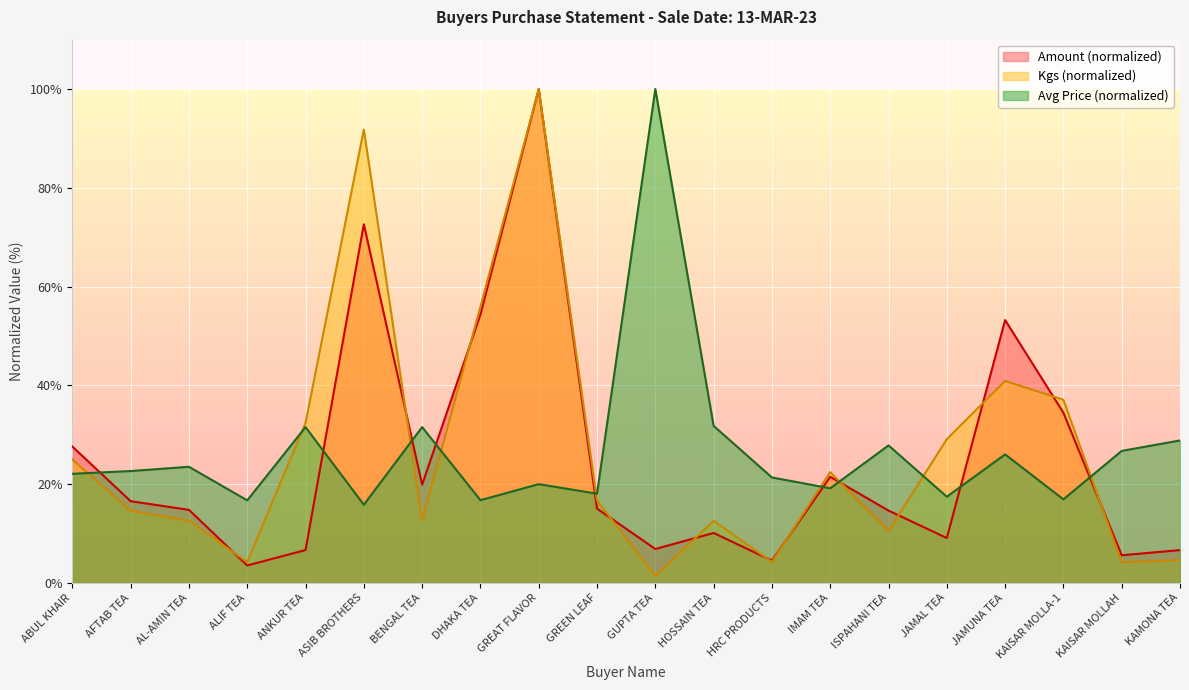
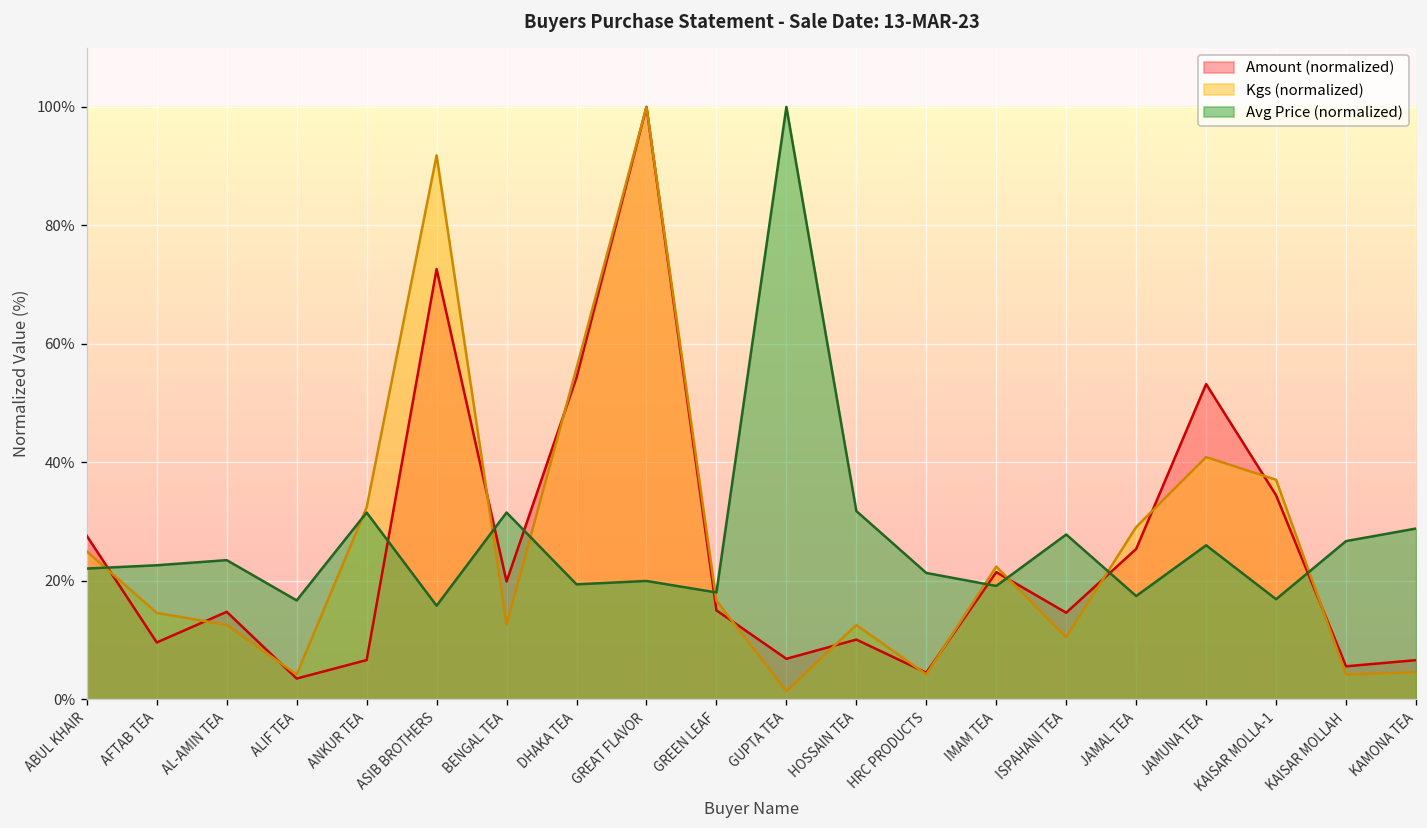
Amount (normalized), AFTAB TEA: 17% -> 10%
Avg Price (normalized), DHAKA TEA: 17% -> 19%
Amount (normalized), JAMAL TEA: 9% -> 25%
